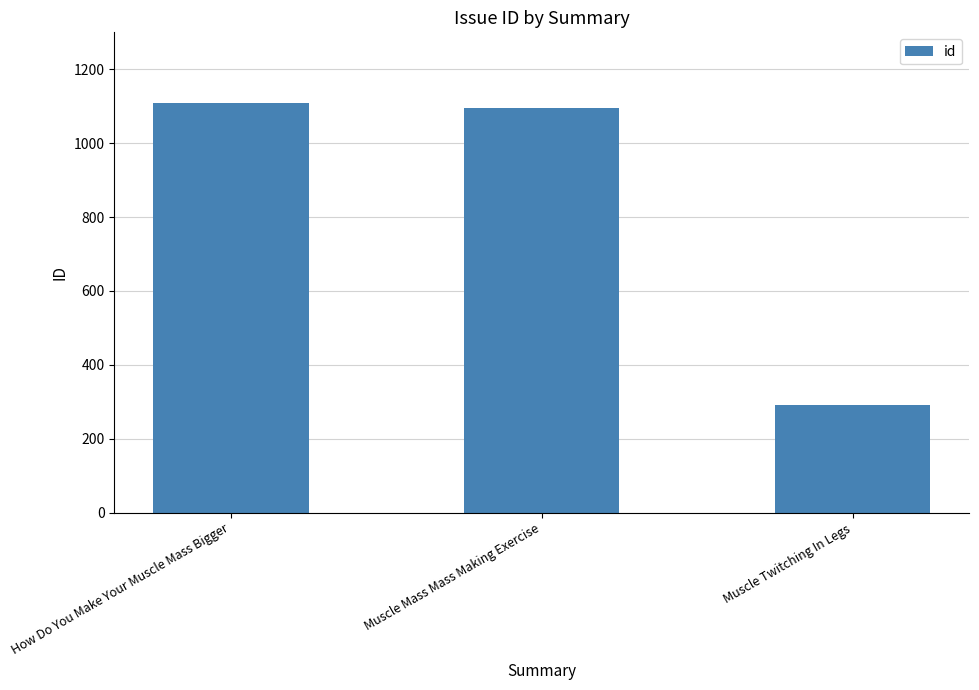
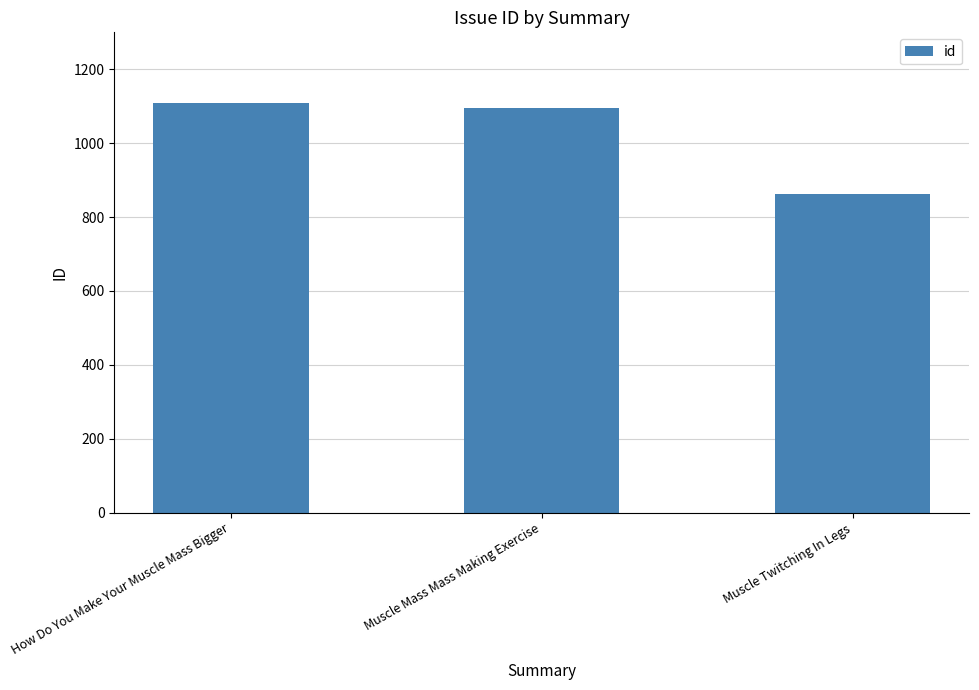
Muscle Twitching In Legs: 290 -> 860
